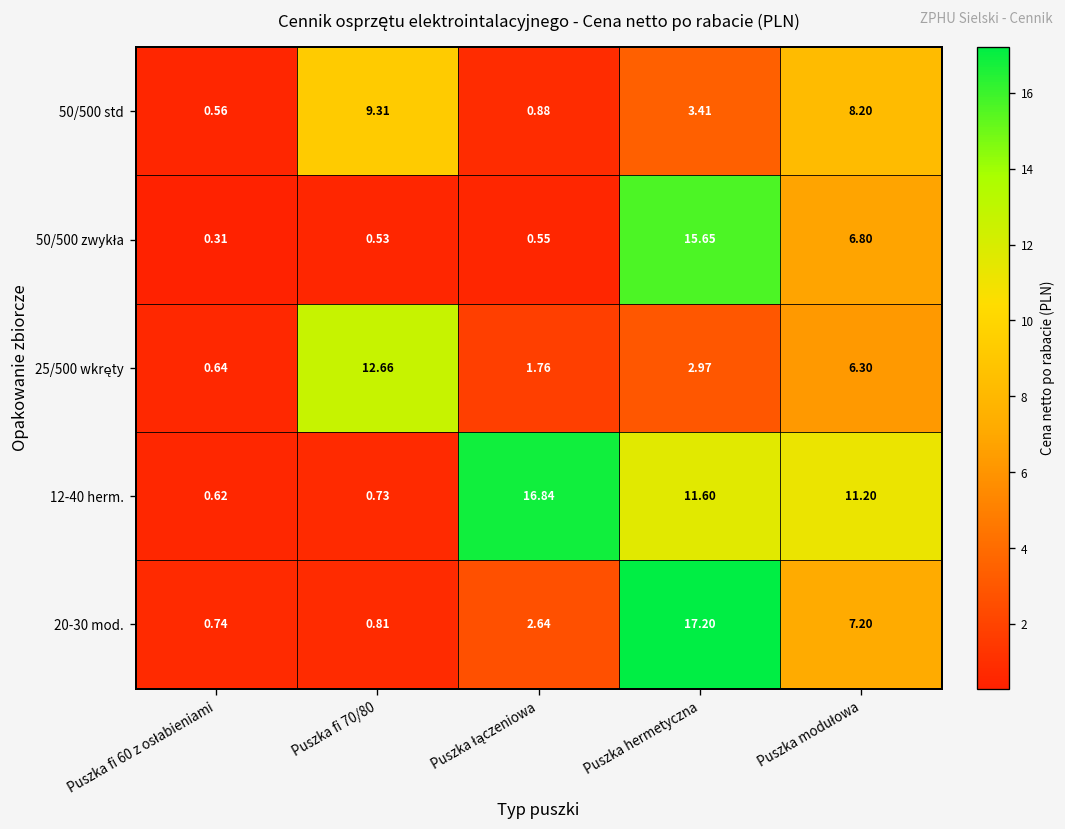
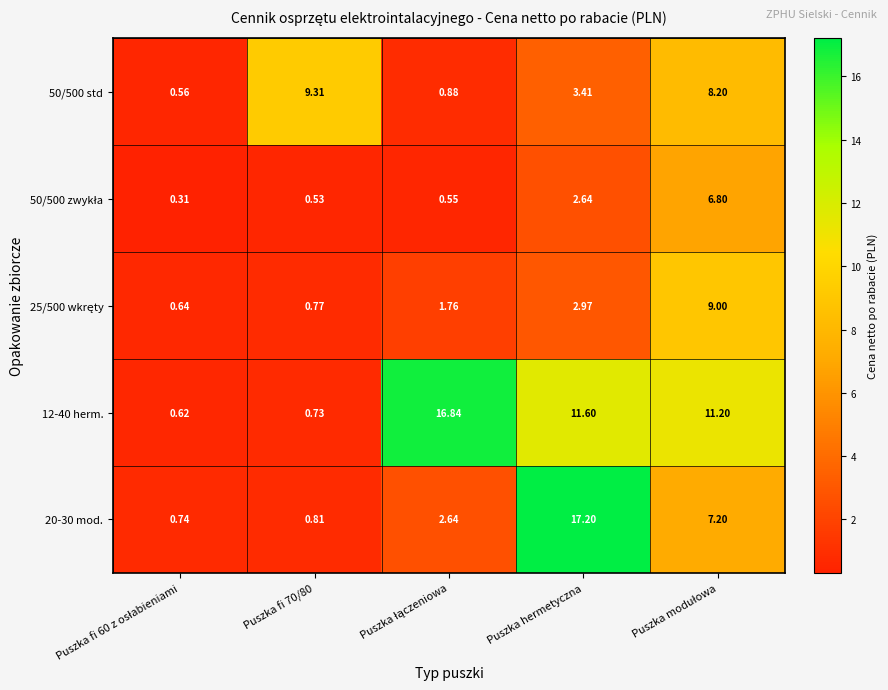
50/500 zwykła, Puszka hermetyczna: 15.65 -> 2.64
25/500 wkręty, Puszka fi 70/80: 12.66 -> 0.77
25/500 wkręty, Puszka modułowa: 6.30 -> 9.00
